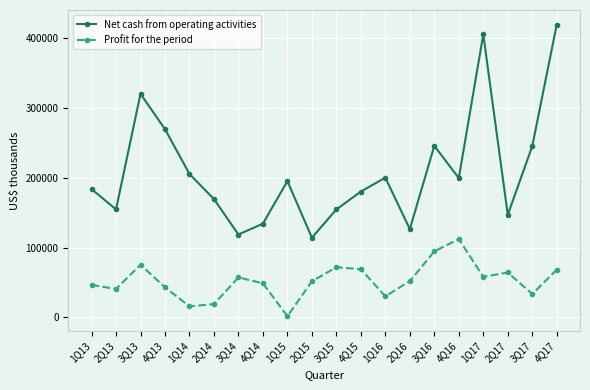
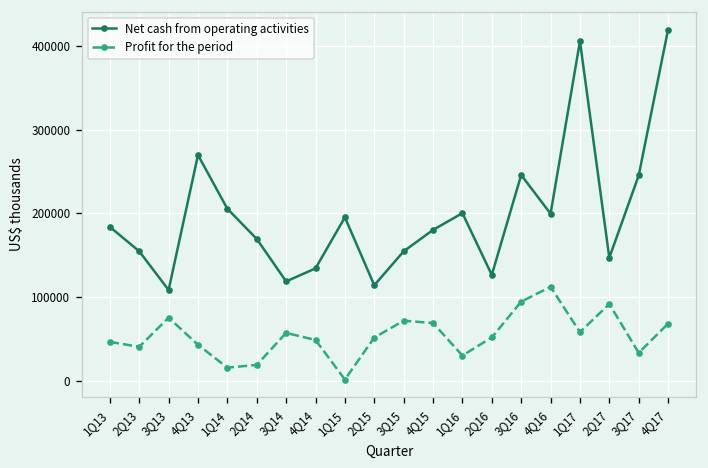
Net cash from operating activities, 3Q13: 320000 -> 110000
Profit for the period, 2Q17: 60000 -> 90000
